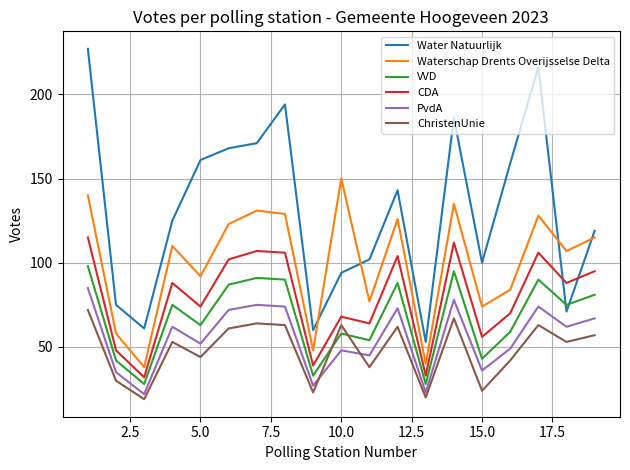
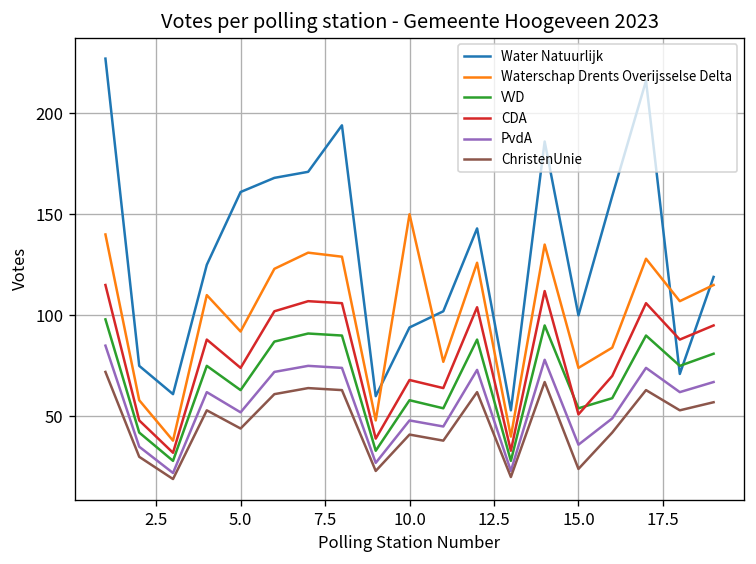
ChristenUnie, 10.0: 63 -> 41
VVD, 15.0: 43 -> 54
CDA, 15.0: 56 -> 51
